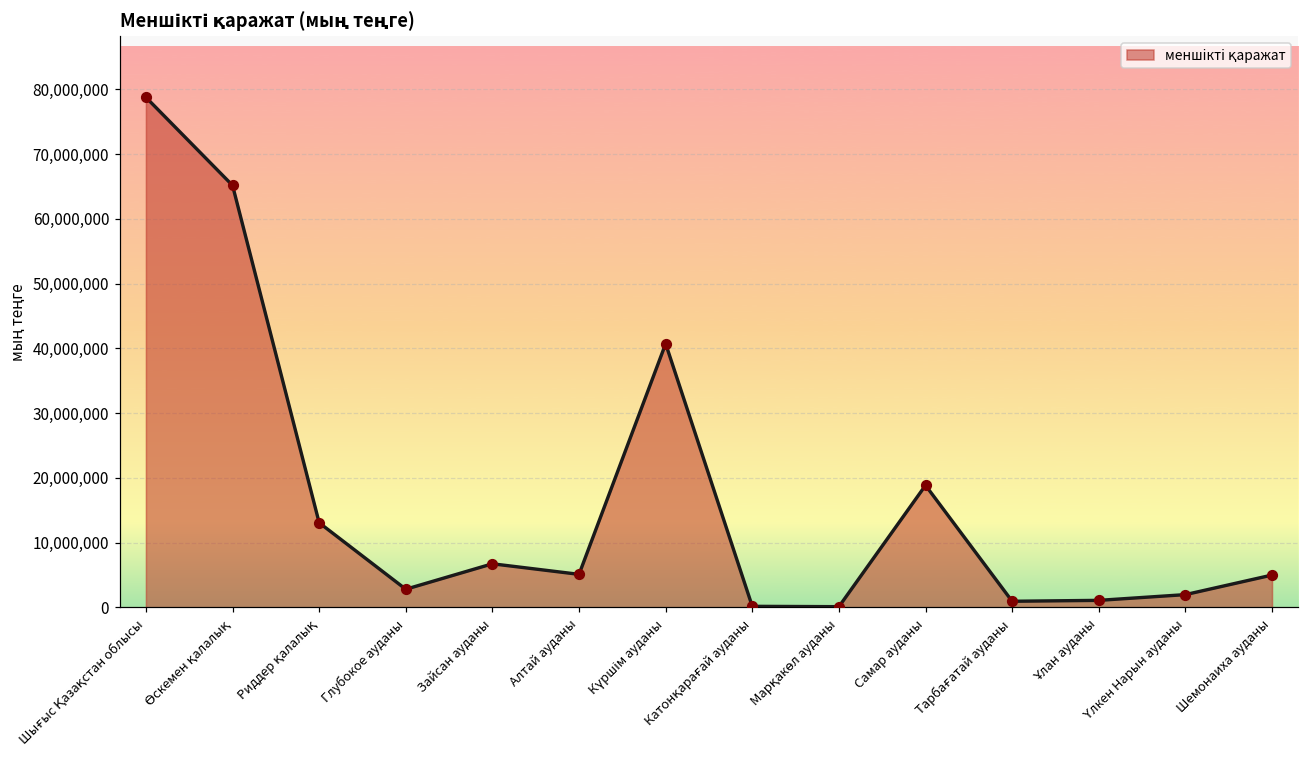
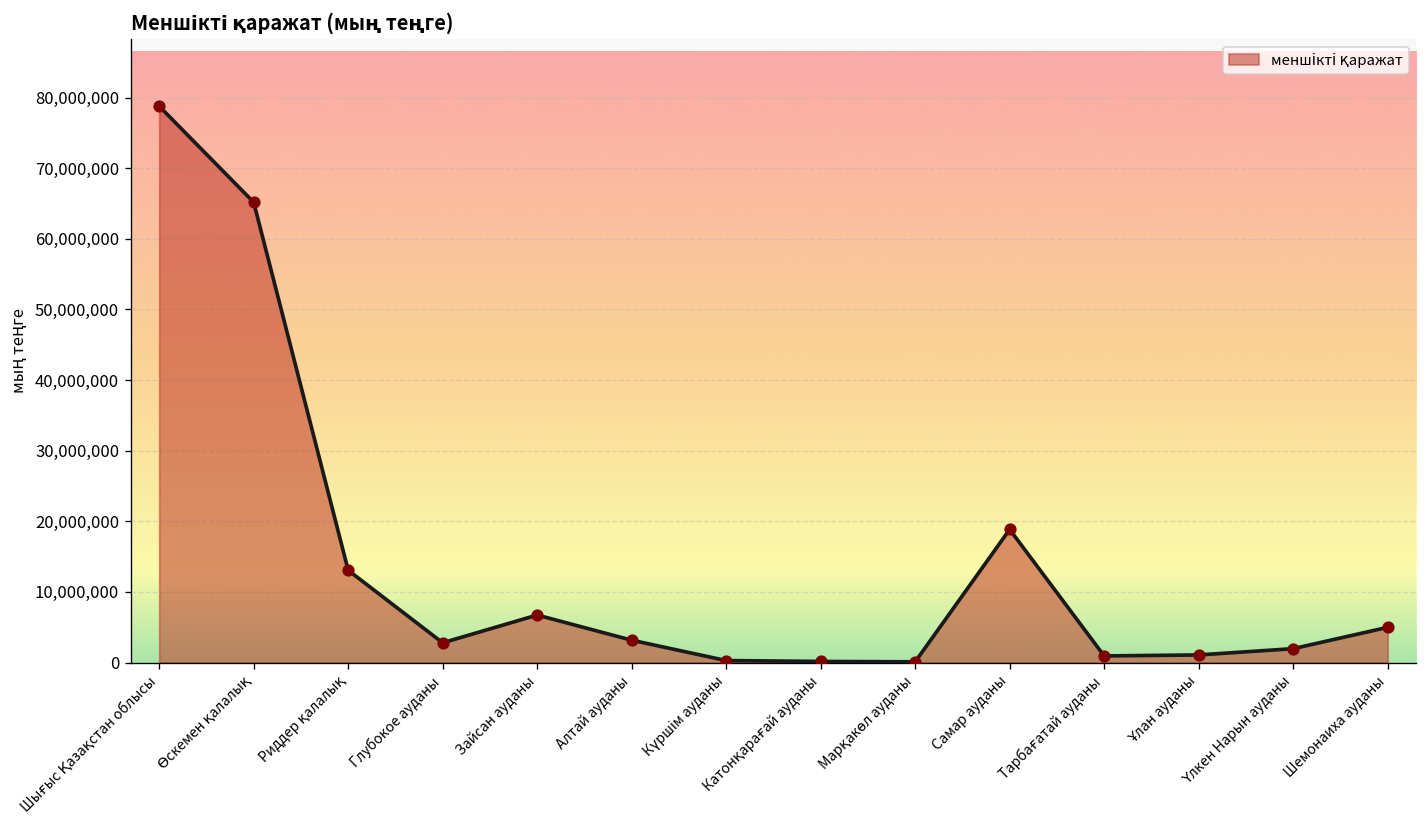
Алтай ауданы: 5,000,000 -> 3,000,000
Күршім ауданы: 41,000,000 -> 0
